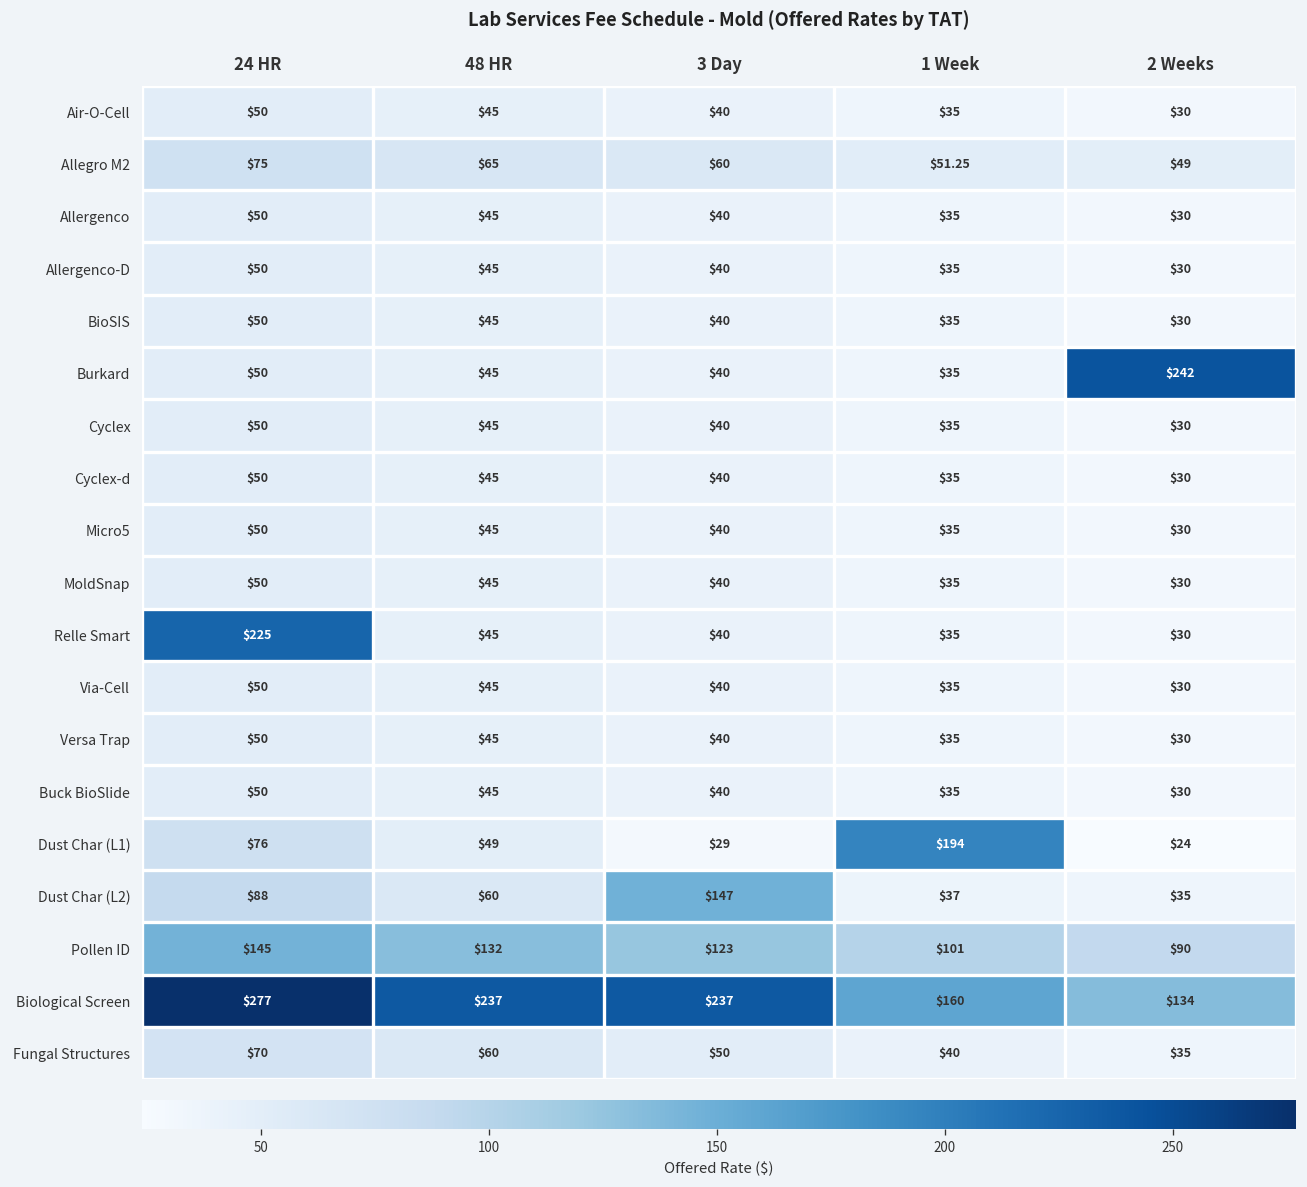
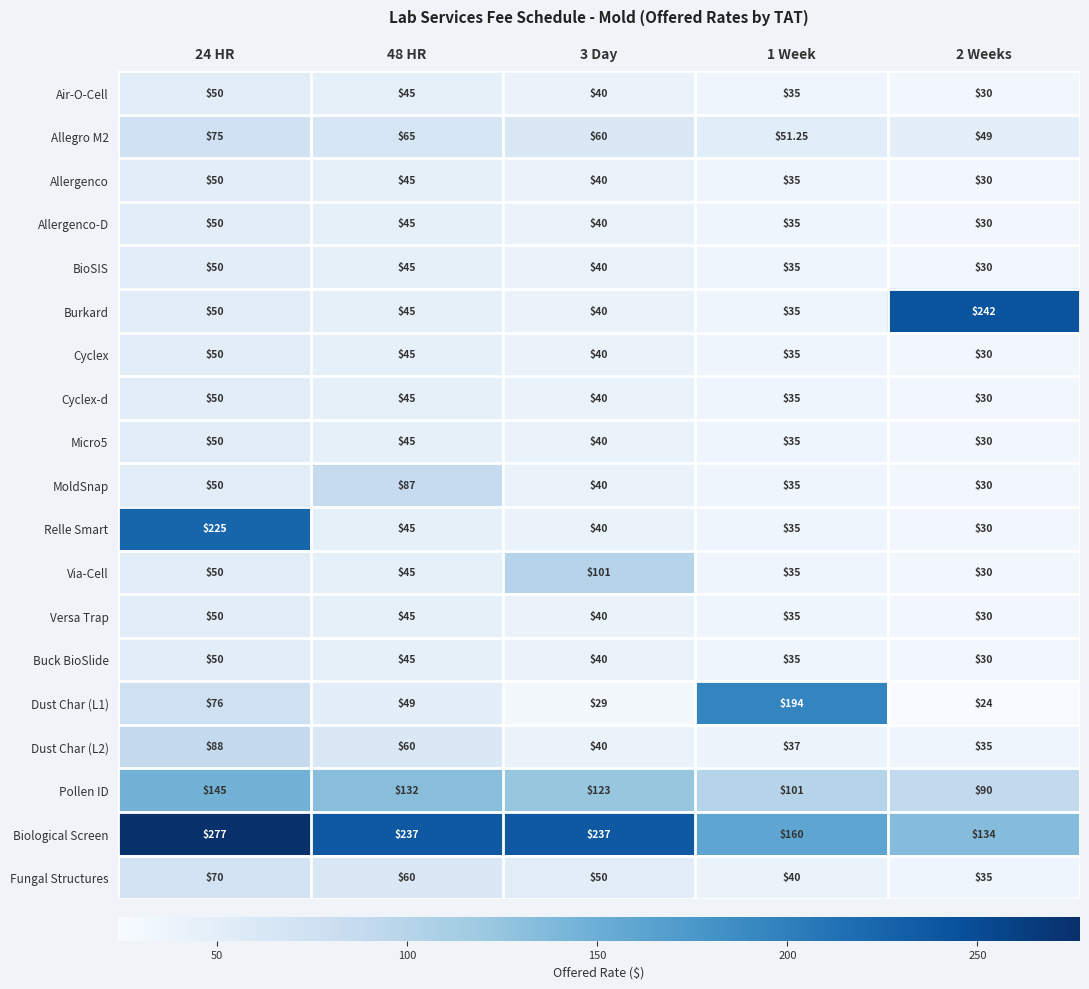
MoldSnap, 48 HR: $45 -> $87
Via-Cell, 3 Day: $40 -> $101
Dust Char (L2), 3 Day: $147 -> $40
